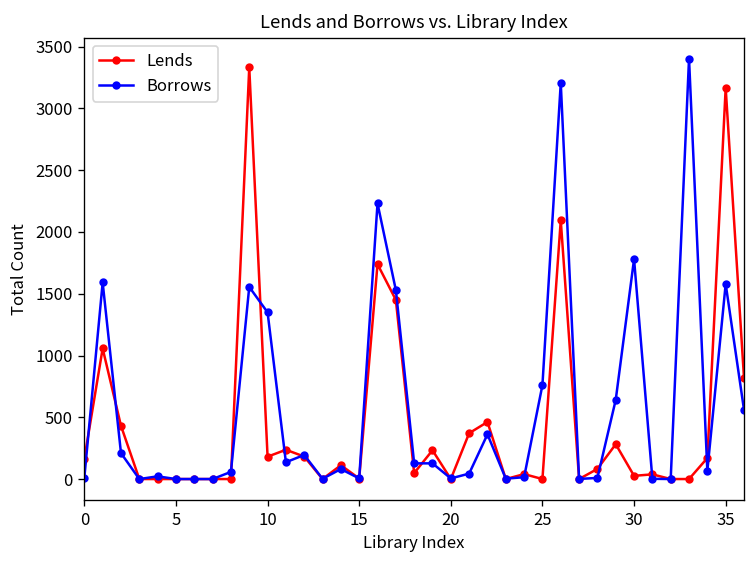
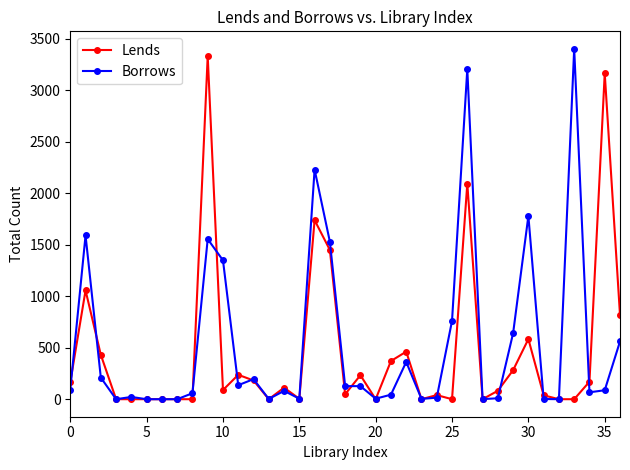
Borrows, 0: 10 -> 90
Lends, 10: 180 -> 90
Lends, 30: 30 -> 580
Borrows, 35: 1580 -> 90
